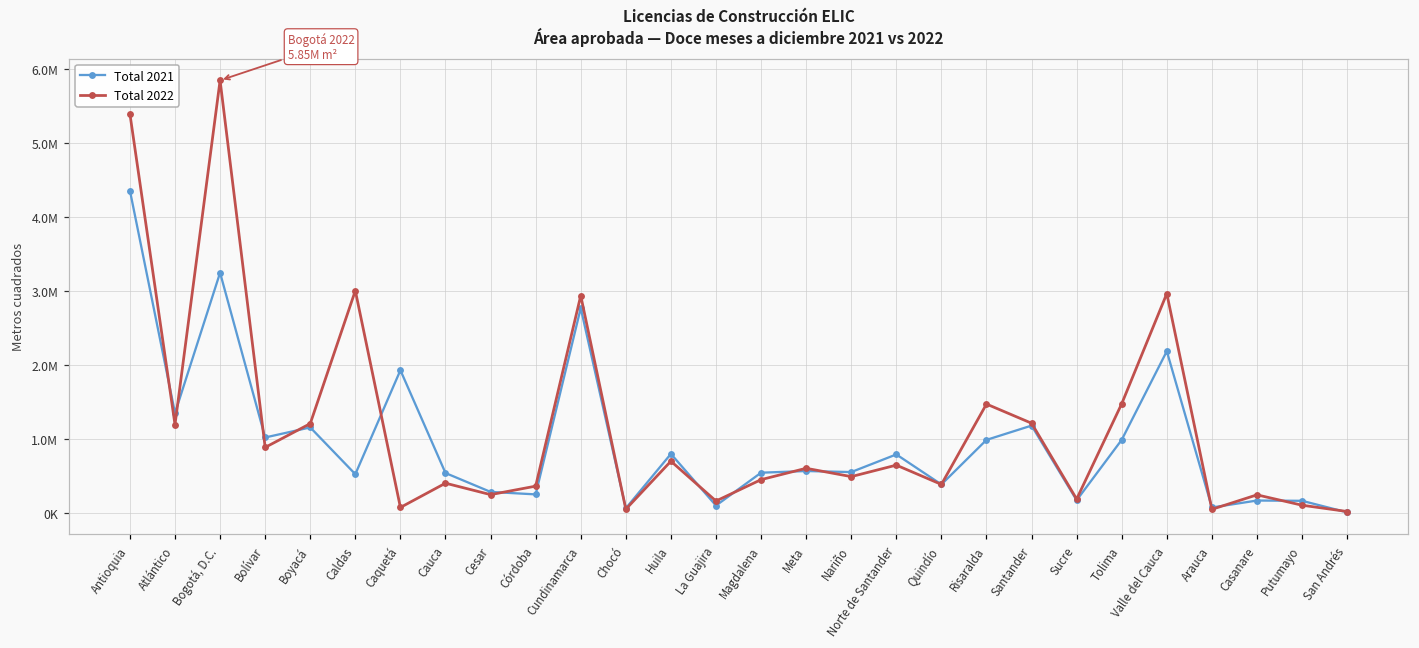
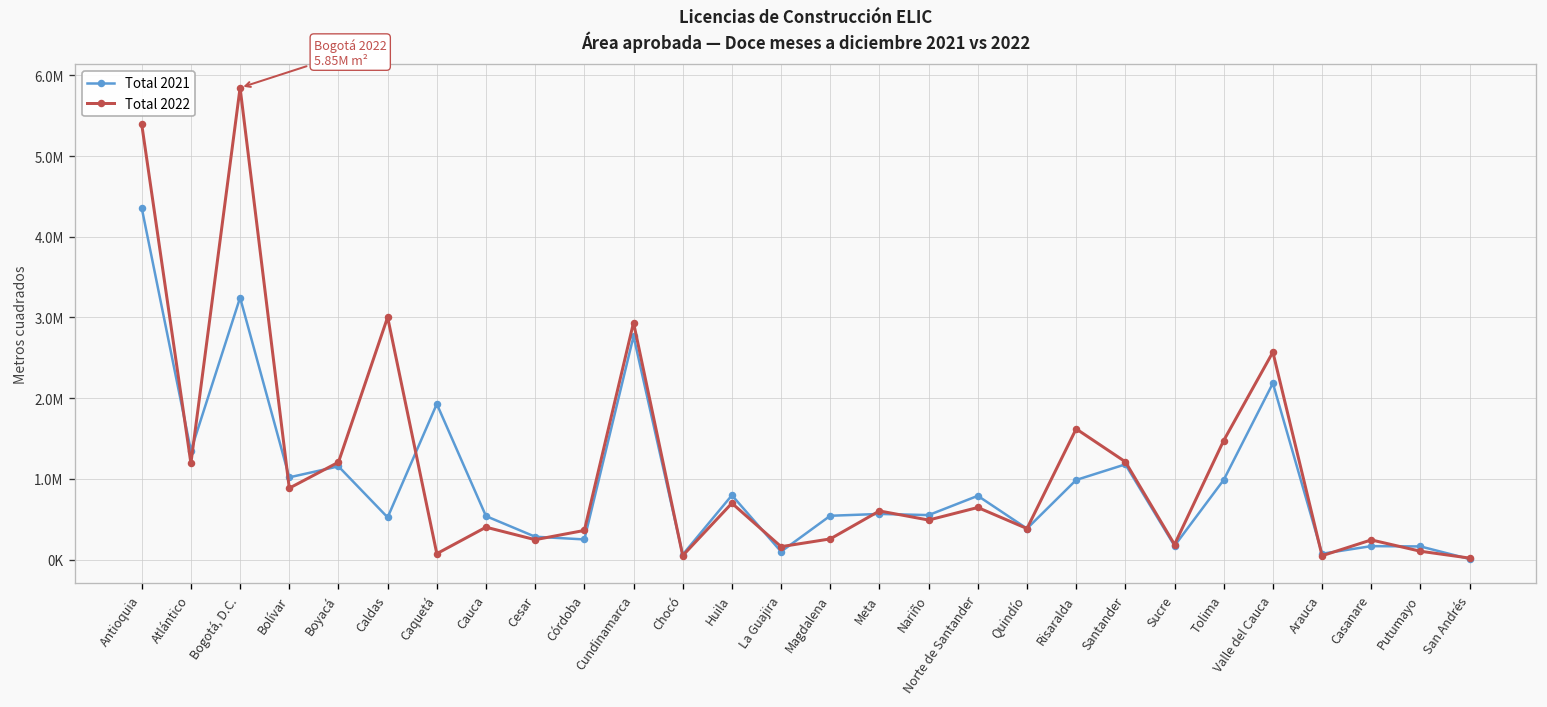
Total 2022, Magdalena: 400000 -> 300000
Total 2022, Risaralda: 1500000 -> 1600000
Total 2022, Valle del Cauca: 3000000 -> 2600000
